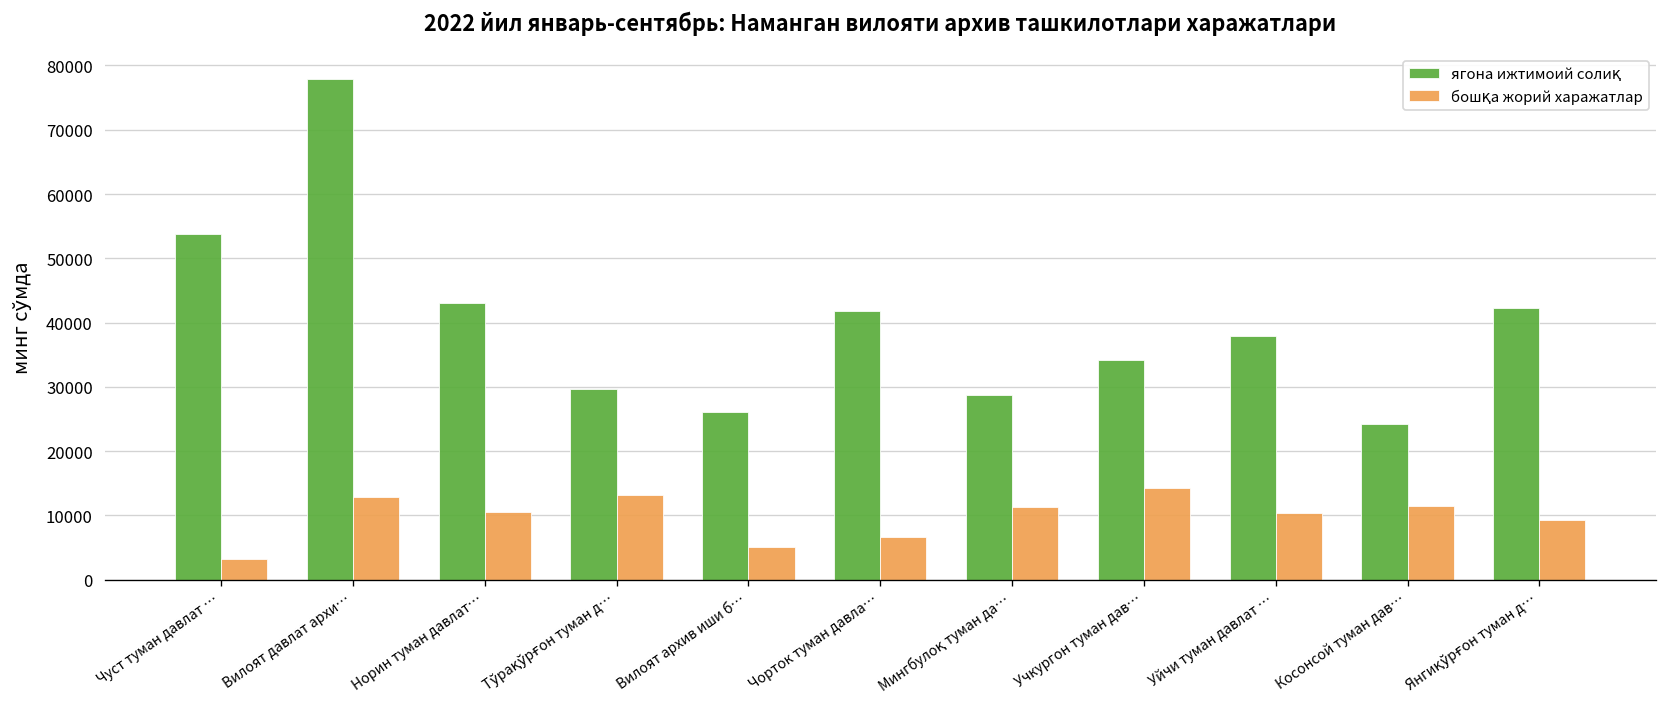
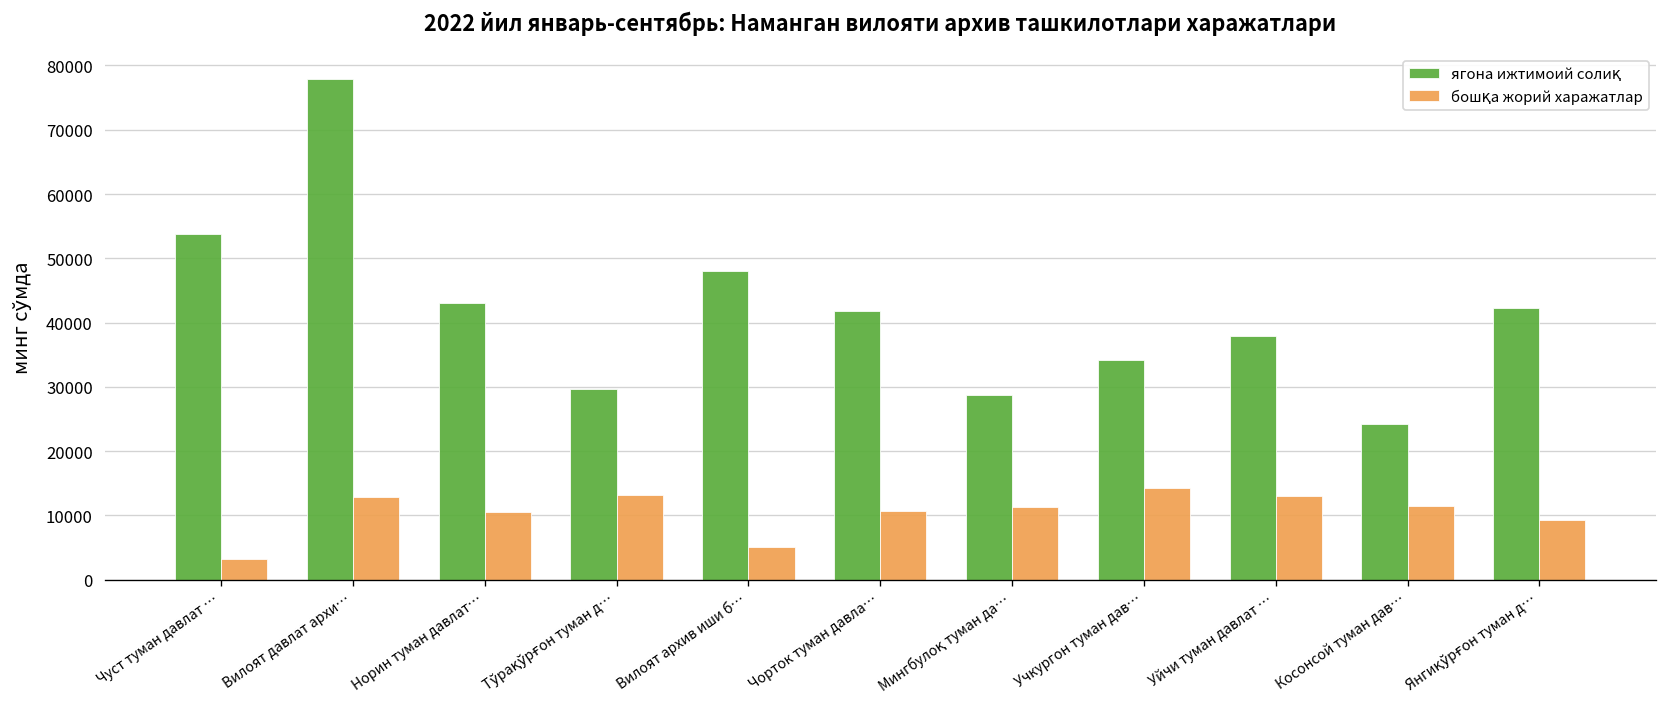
ягона ижтимоий солиқ, Вилоят архив иши б…: 26000 -> 48000
бошқа жорий харажатлар, Чорток туман давла…: 7000 -> 11000
бошқа жорий харажатлар, Уйчи туман давлат …: 10000 -> 13000
